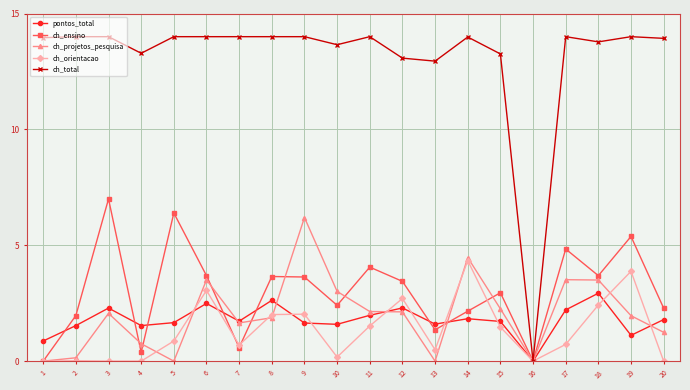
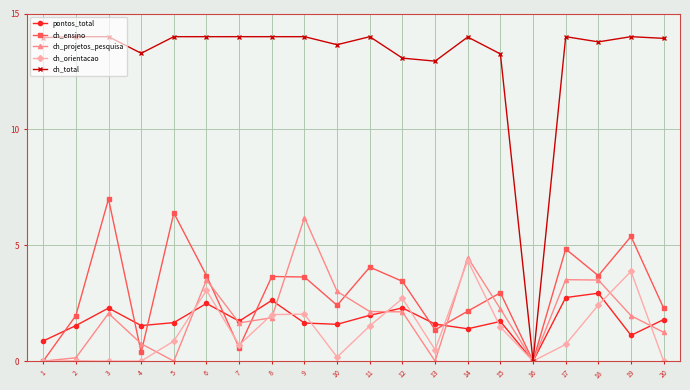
pontos_total, 14: 1.8 -> 1.4
pontos_total, 17: 2.2 -> 2.7
